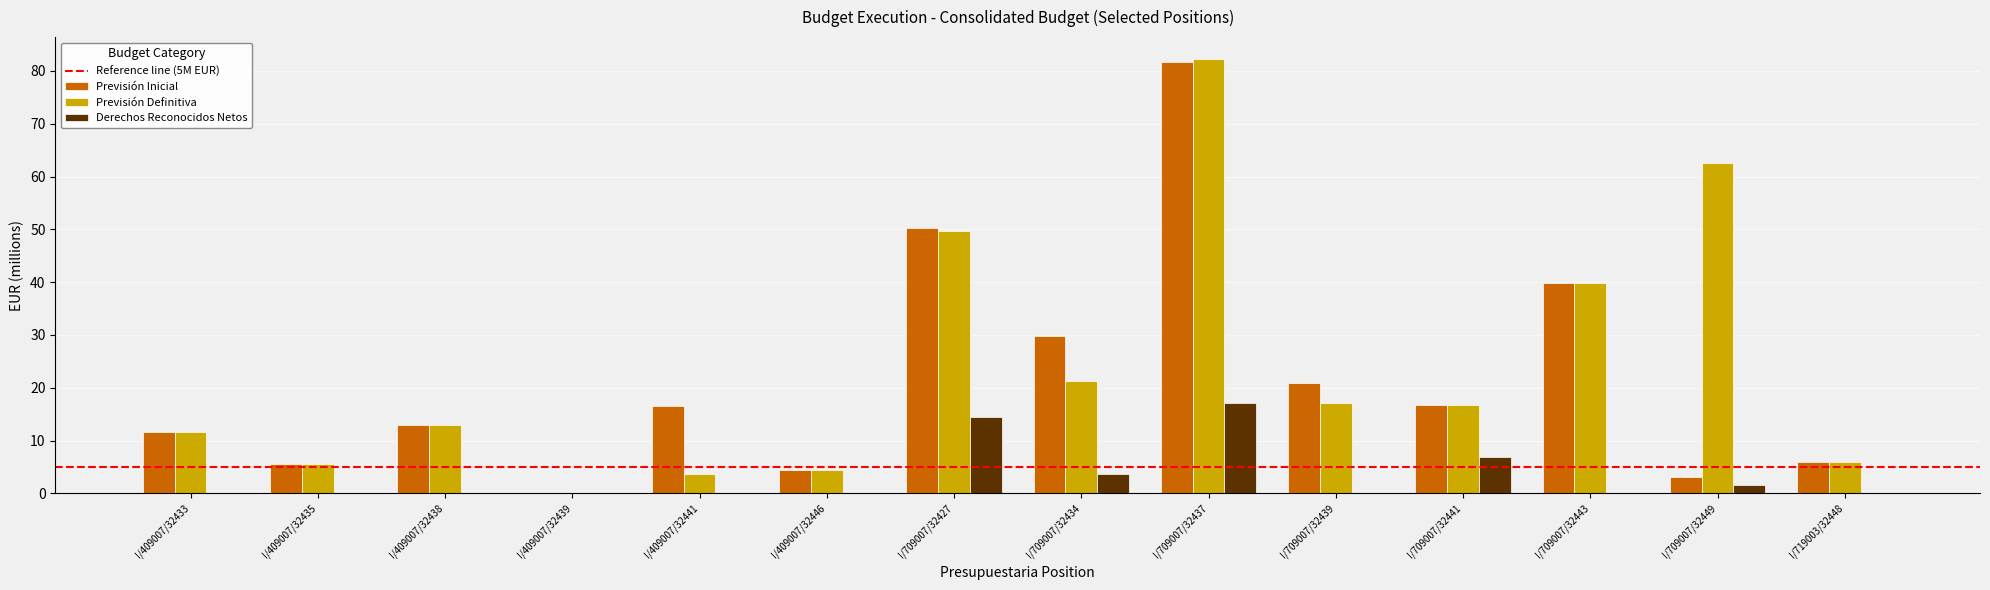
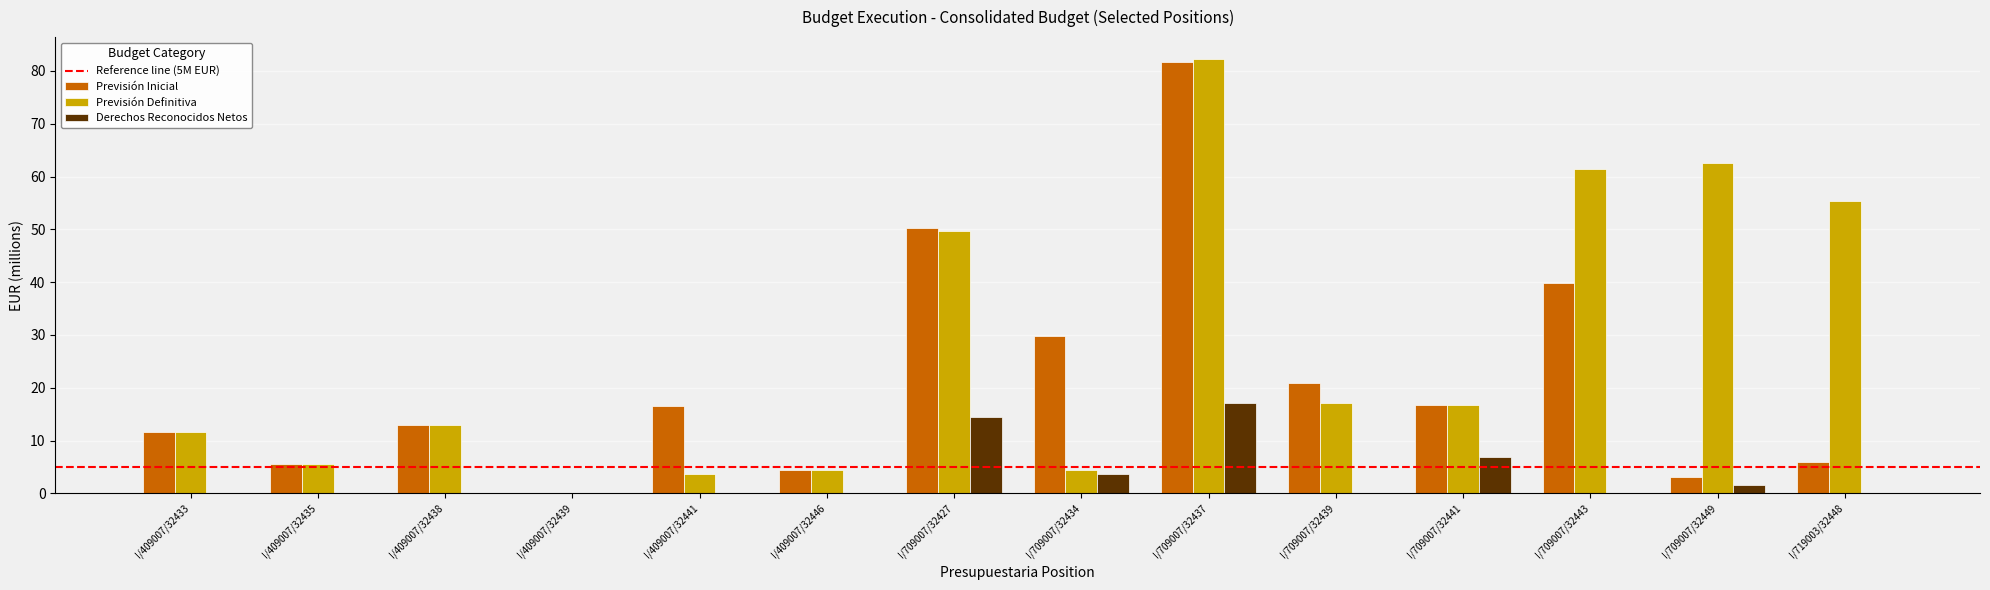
Previsión Definitiva, I/709007/32434: 21 -> 4
Previsión Definitiva, I/709007/32443: 40 -> 61
Previsión Definitiva, I/719003/32448: 6 -> 55
